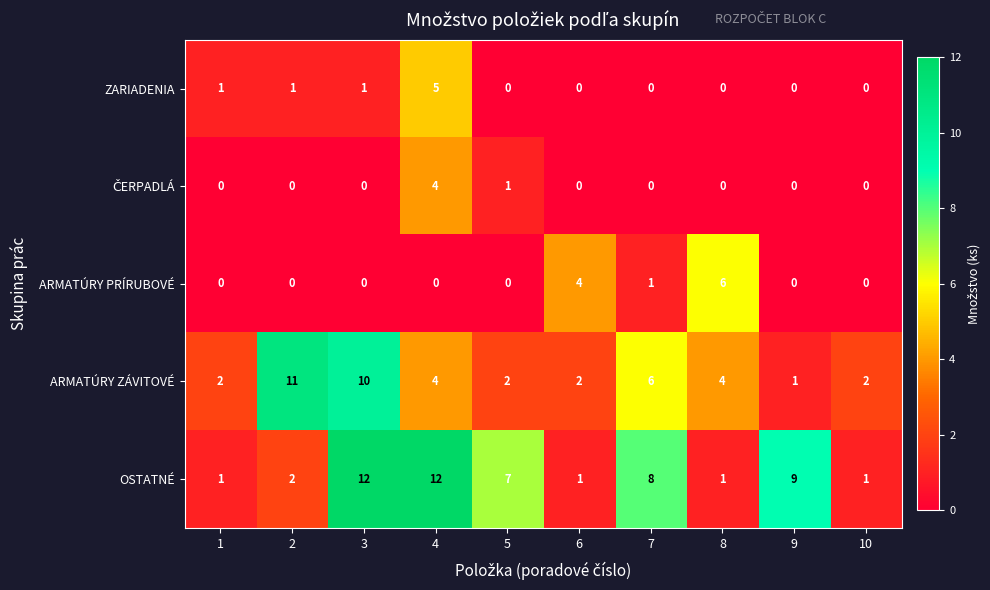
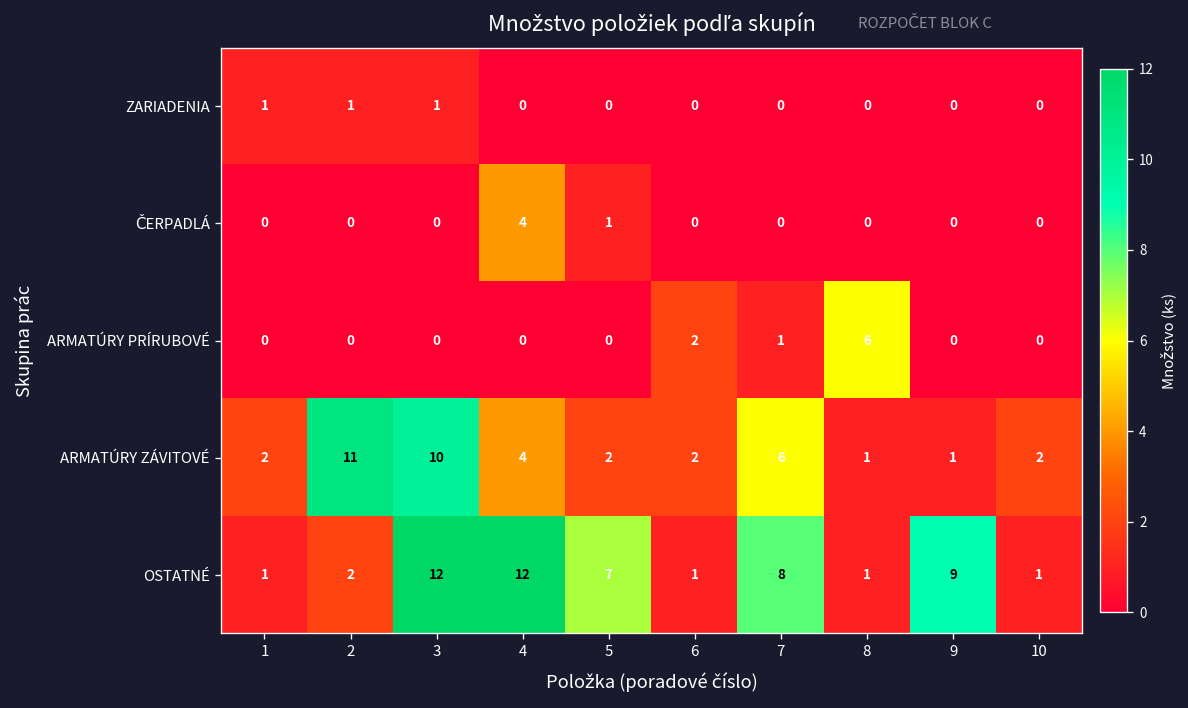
ZARIADENIA, 4: 5 -> 0
ARMATÚRY PRÍRUBOVÉ, 6: 4 -> 2
ARMATÚRY ZÁVITOVÉ, 8: 4 -> 1
